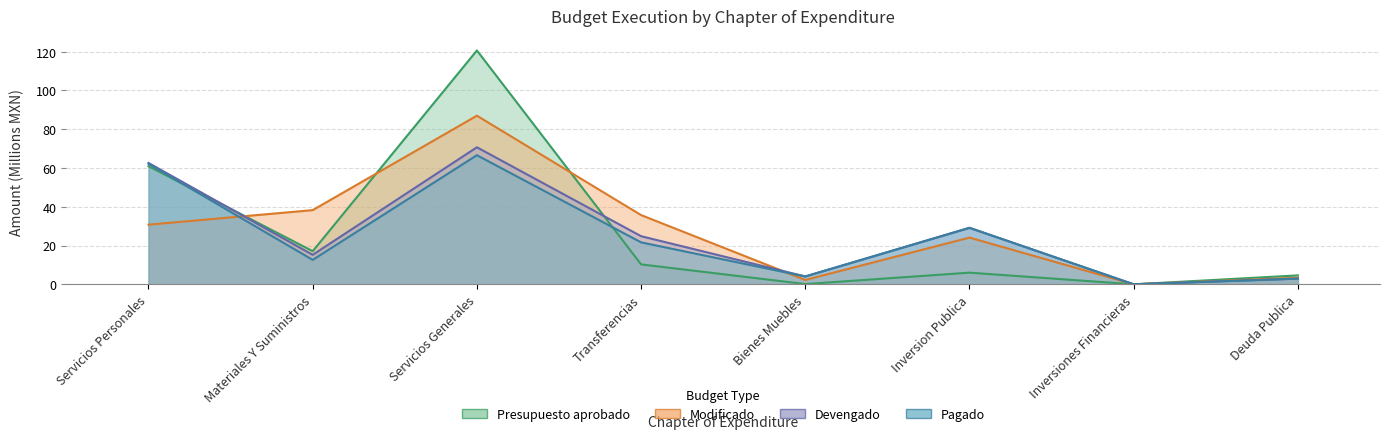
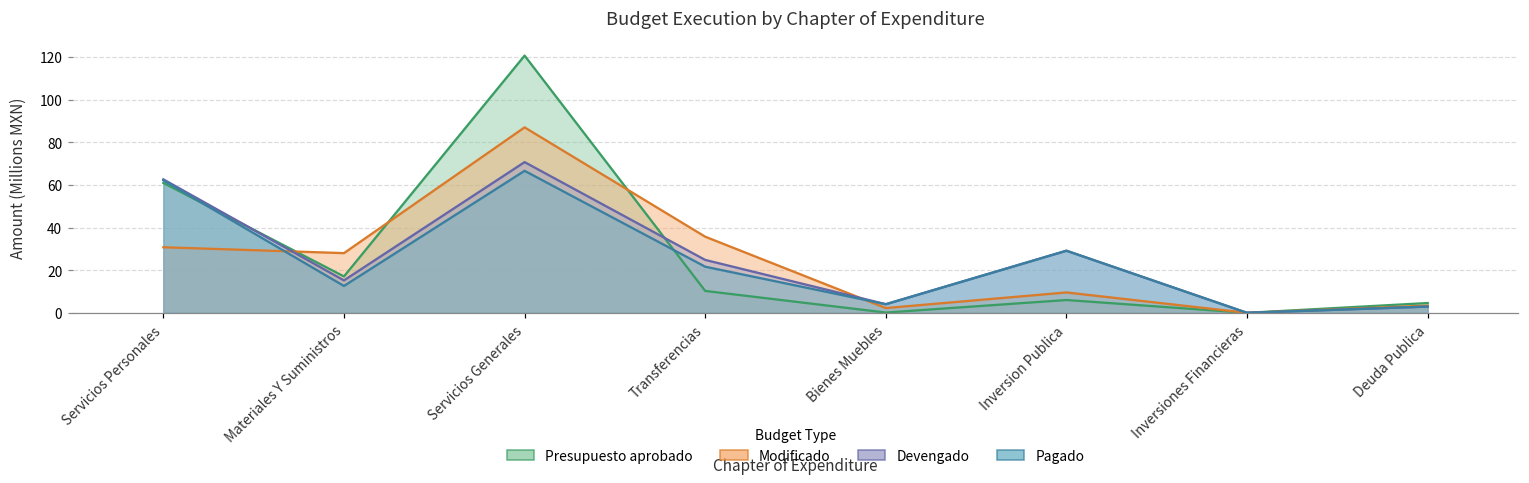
Modificado, Materiales Y Suministros: 38 -> 28
Modificado, Inversion Publica: 24 -> 10
